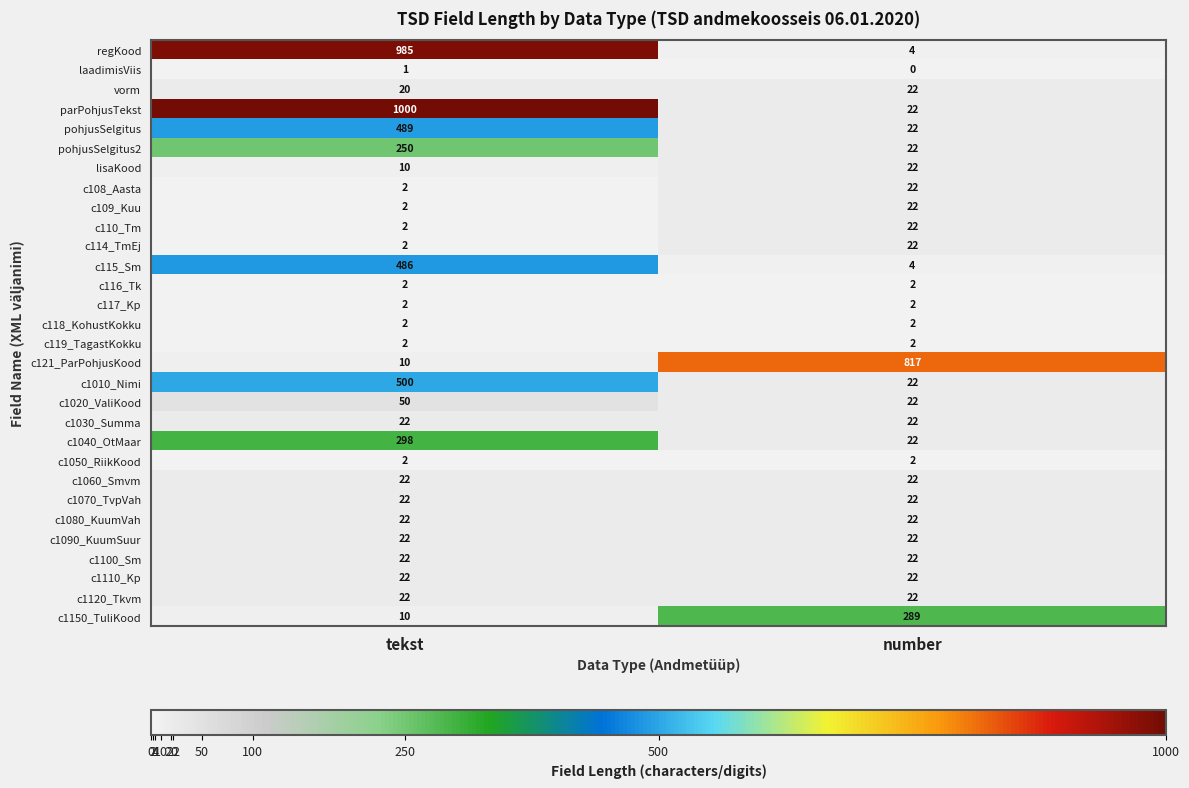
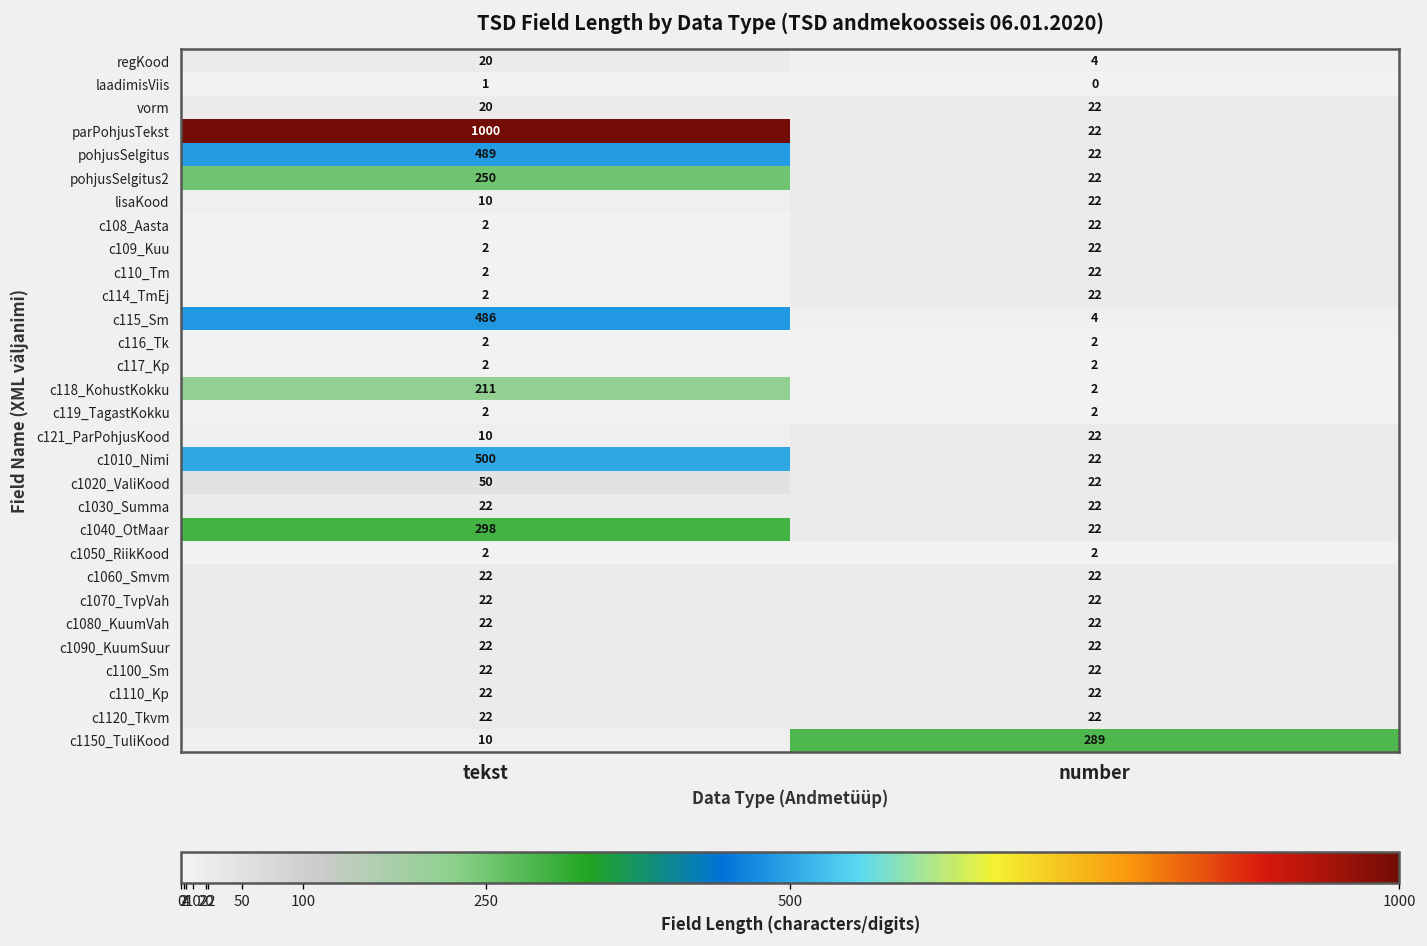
regKood, tekst: 985 -> 20
c118_KohustKokku, tekst: 2 -> 211
c121_ParPohjusKood, number: 817 -> 22
